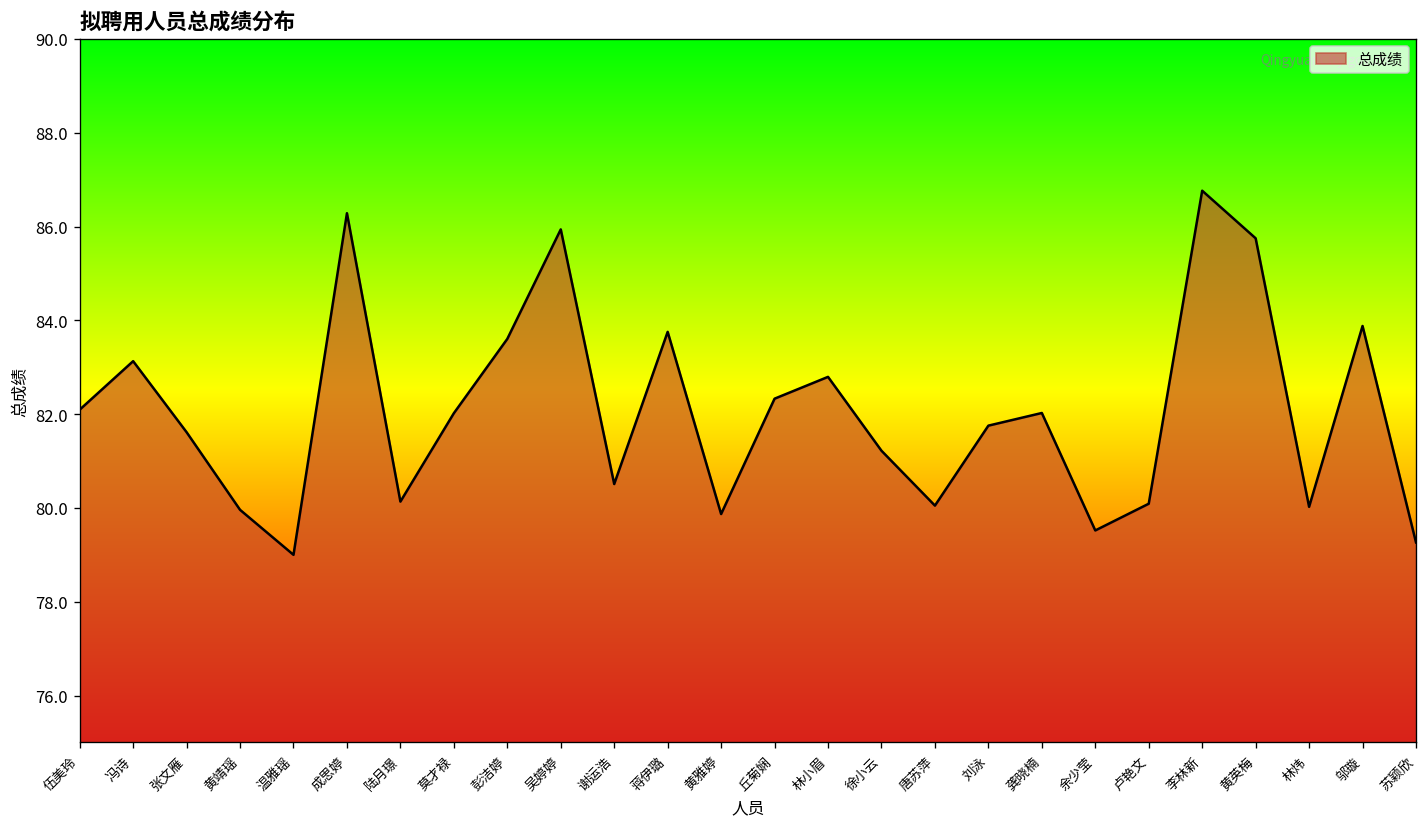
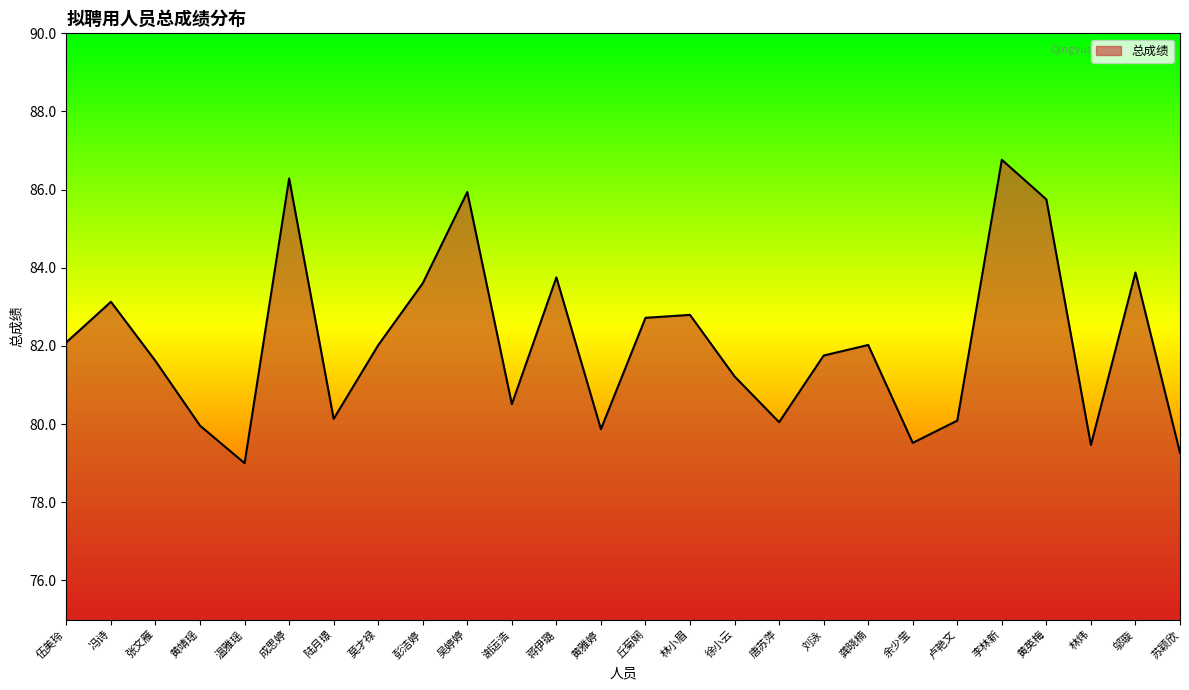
丘菊娴: 82.3 -> 82.7
林炜: 80.0 -> 79.5
